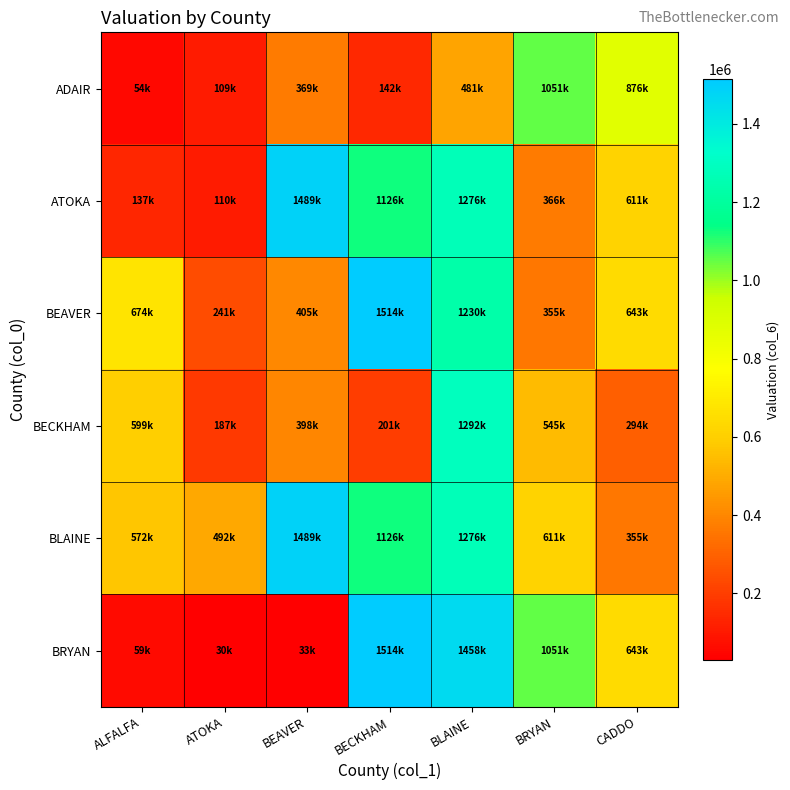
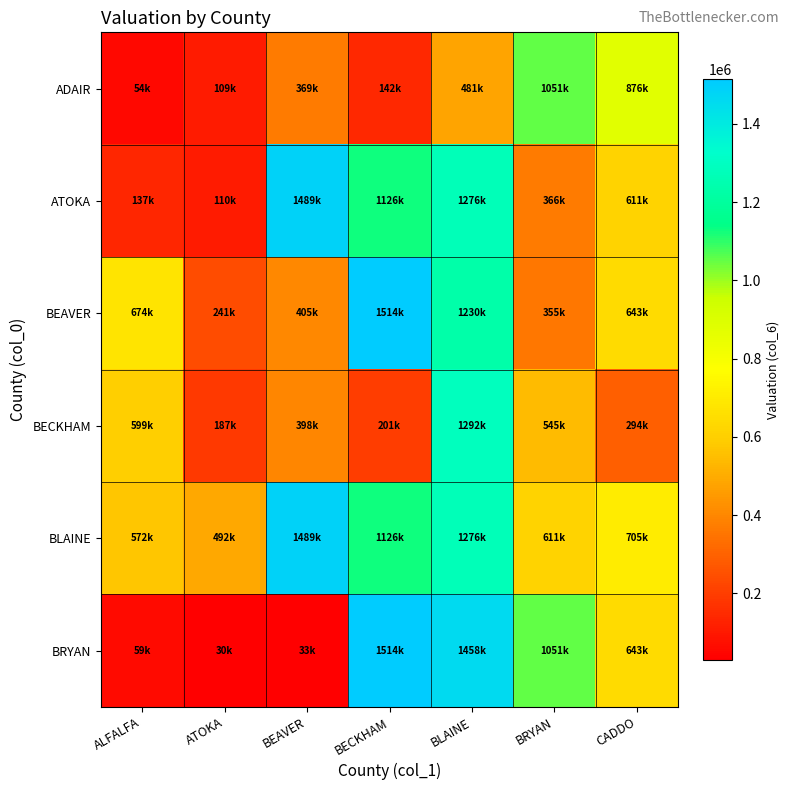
BLAINE, CADDO: 355k -> 705k
